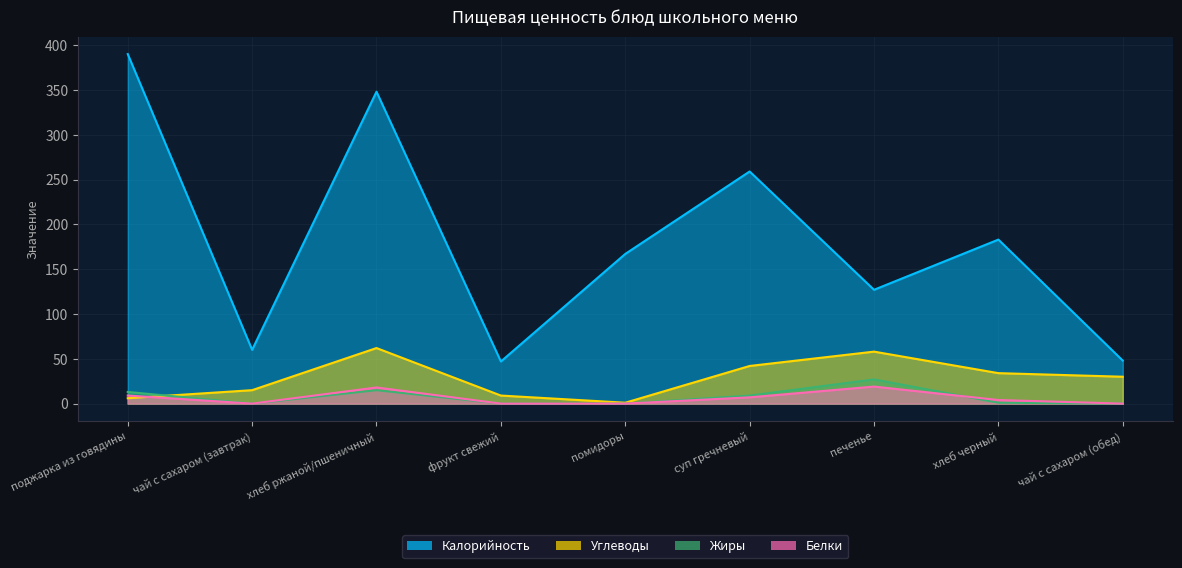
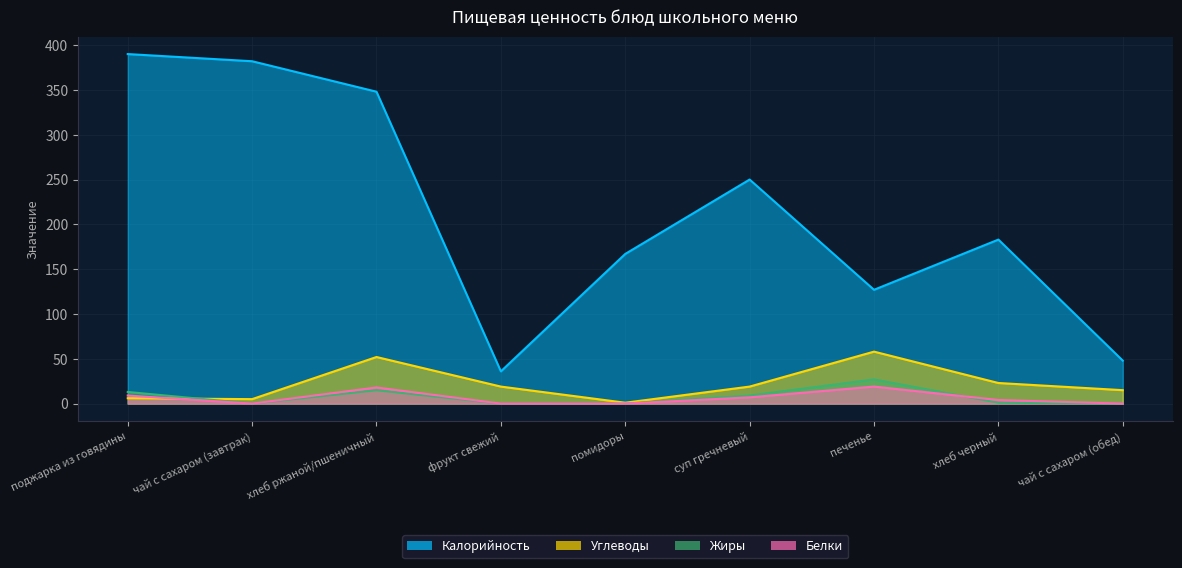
Калорийность, чай с сахаром (завтрак): 60 -> 380
Углеводы, чай с сахаром (завтрак): 20 -> 10
Углеводы, хлеб ржаной/пшеничный: 60 -> 50
Калорийность, фрукт свежий: 50 -> 40
Углеводы, фрукт свежий: 10 -> 20
Калорийность, суп гречневый: 260 -> 250
Углеводы, суп гречневый: 40 -> 20
Углеводы, хлеб черный: 30 -> 20
Углеводы, чай с сахаром (обед): 30 -> 20
